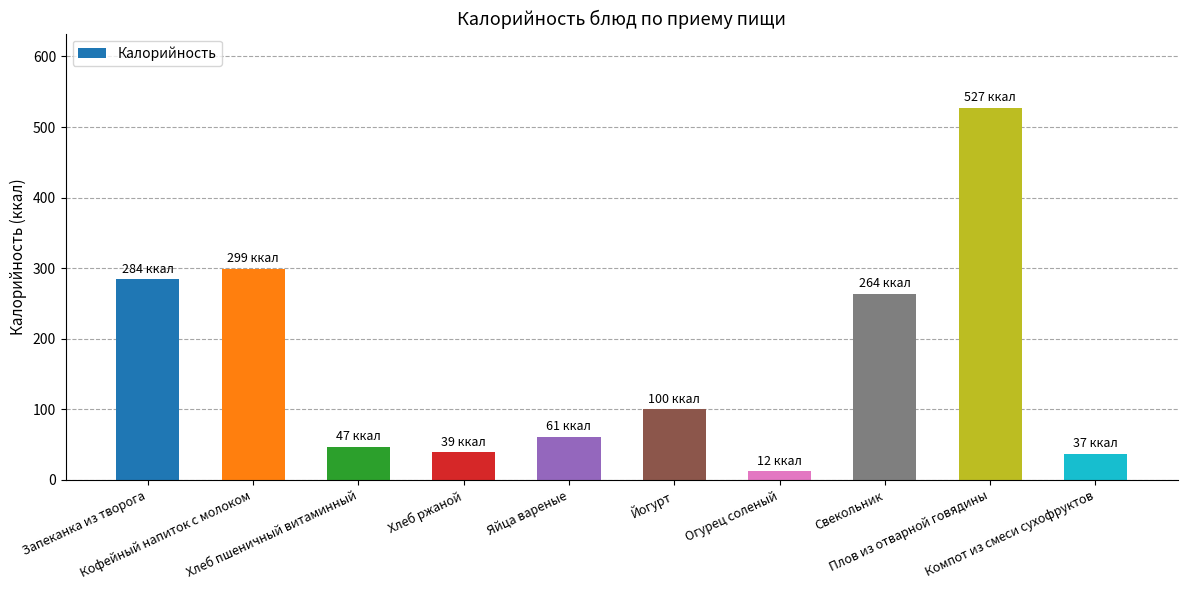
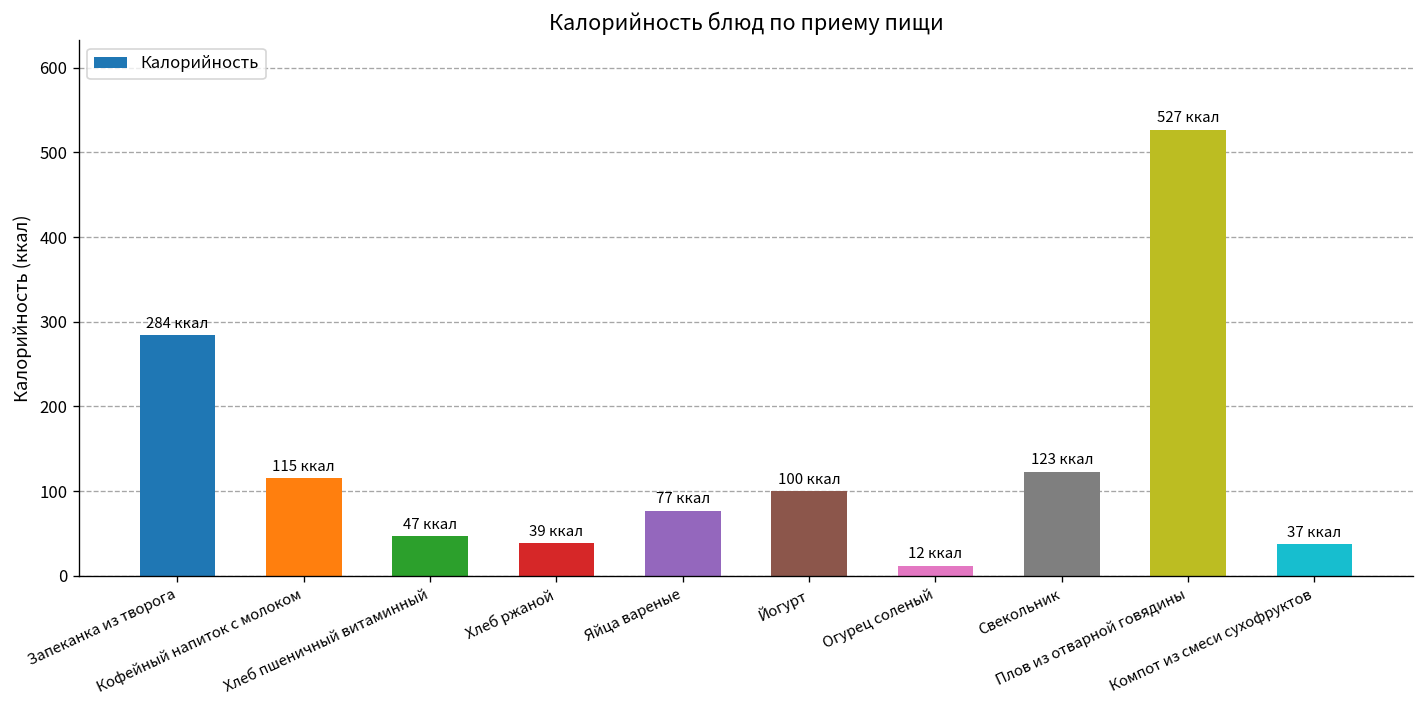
Кофейный напиток с молоком: 299 -> 115
Яйца вареные: 61 -> 77
Свекольник: 264 -> 123
